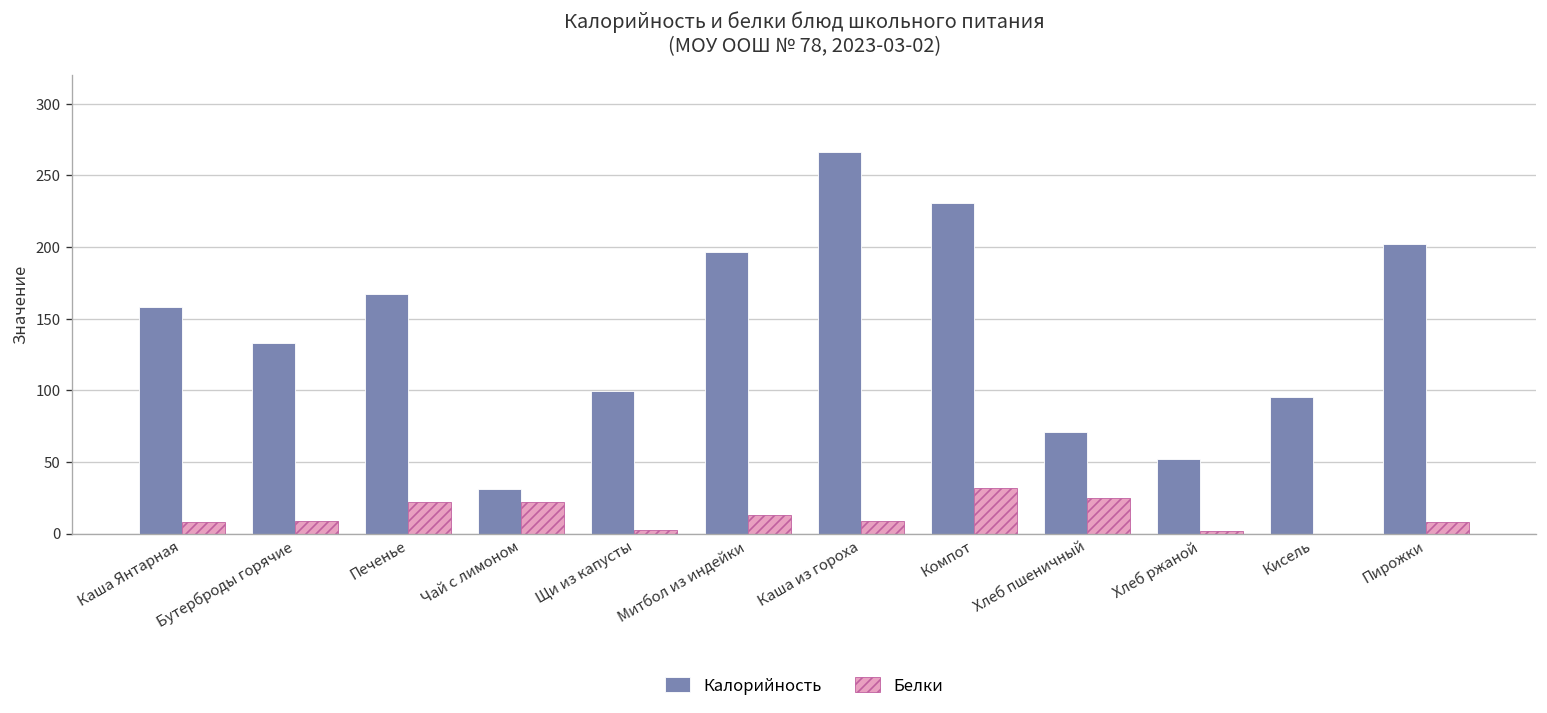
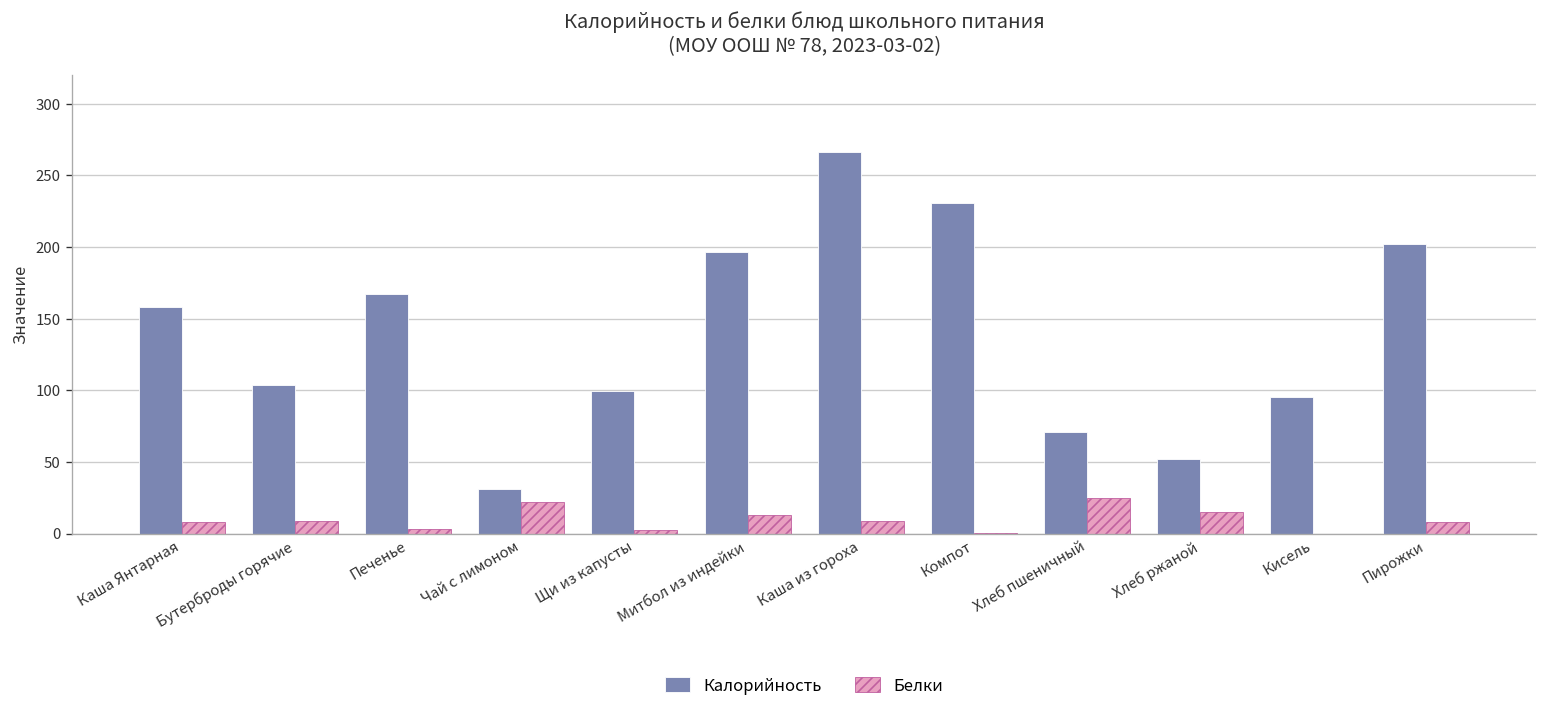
Калорийность, Бутерброды горячие: 133 -> 104
Белки, Печенье: 22 -> 3
Белки, Компот: 32 -> 0
Белки, Хлеб ржаной: 2 -> 15
